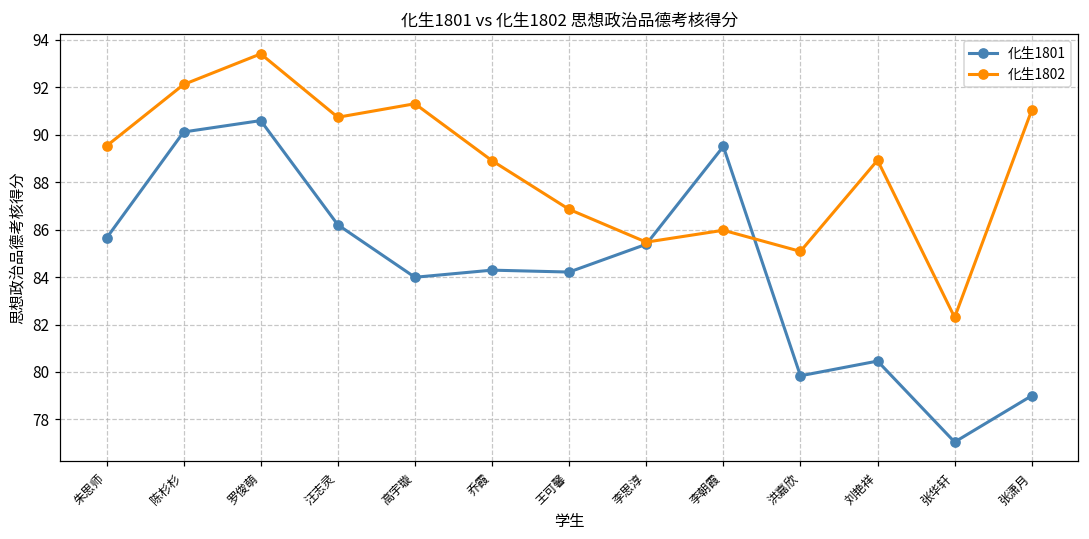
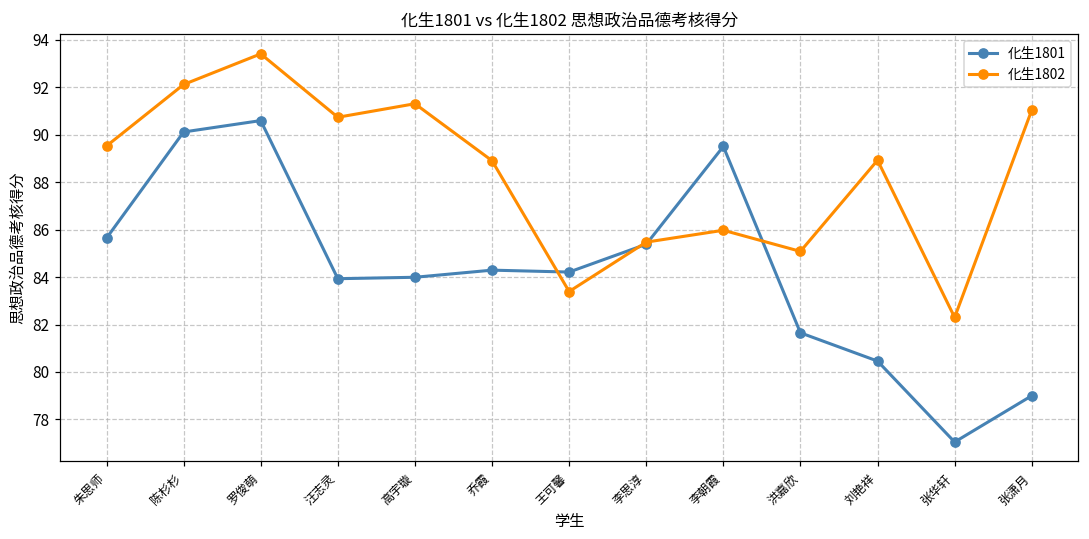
化生1801, 汪志灵: 86.2 -> 83.9
化生1802, 王可馨: 86.9 -> 83.4
化生1801, 洪嘉欣: 79.8 -> 81.7
